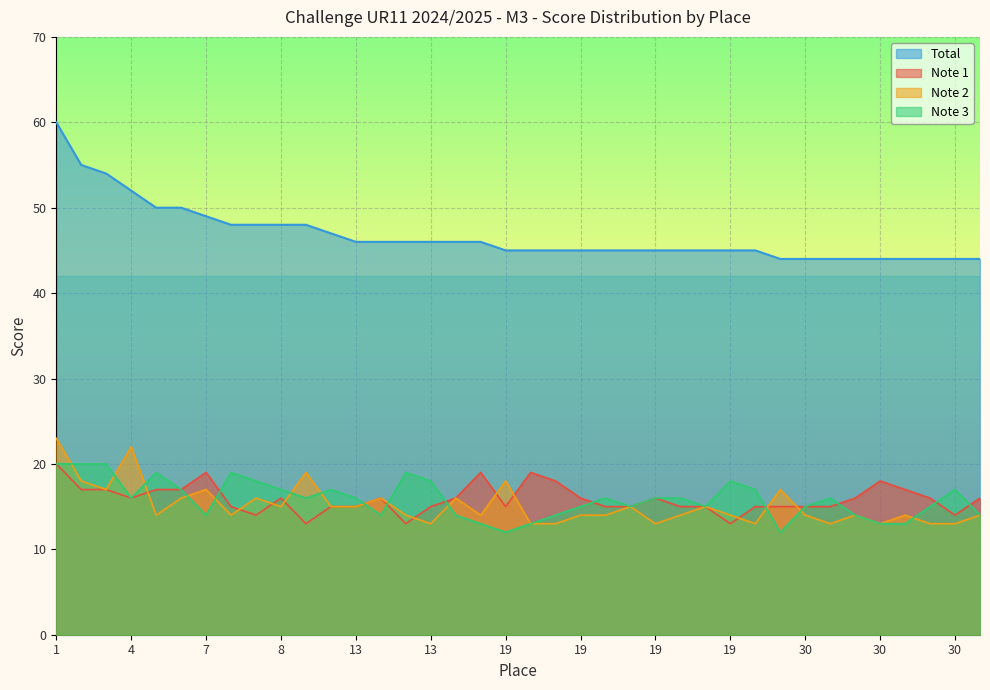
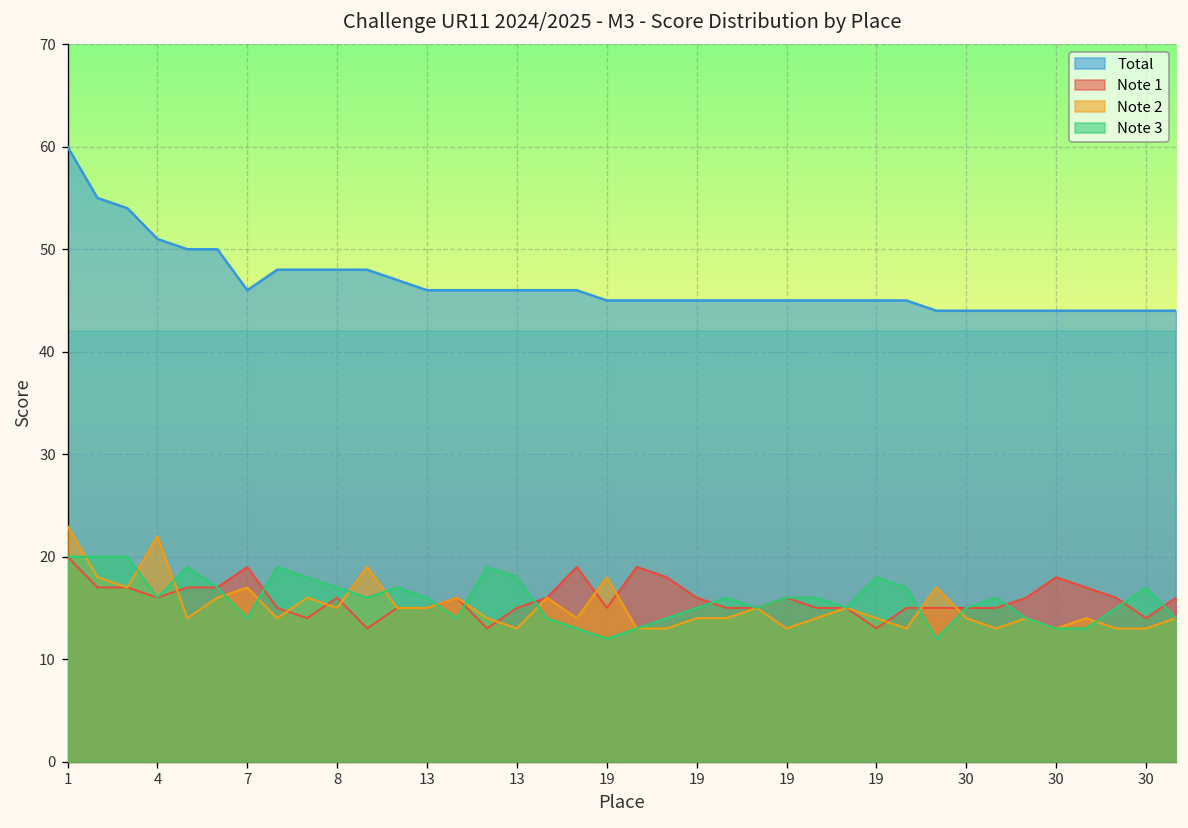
Total, 4: 52 -> 51
Total, 7: 49 -> 46
